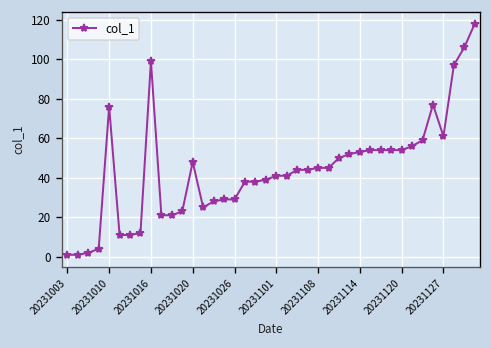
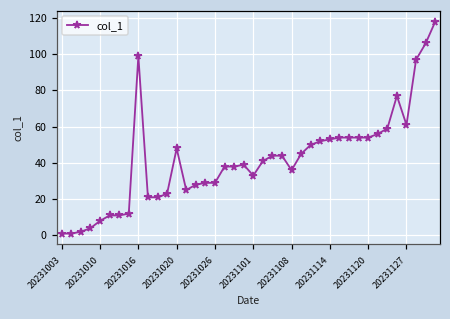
20231010: 76 -> 8
20231101: 41 -> 33
20231108: 45 -> 36
